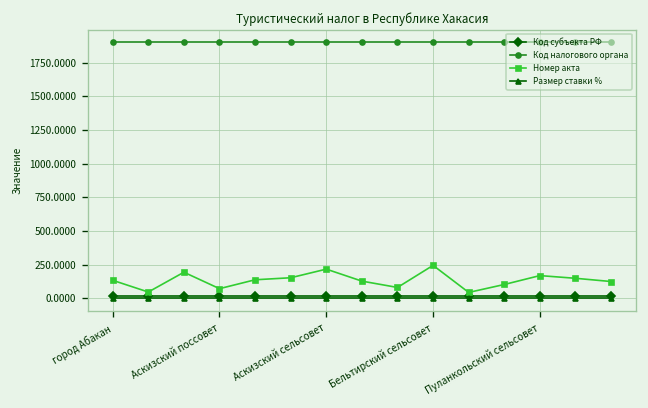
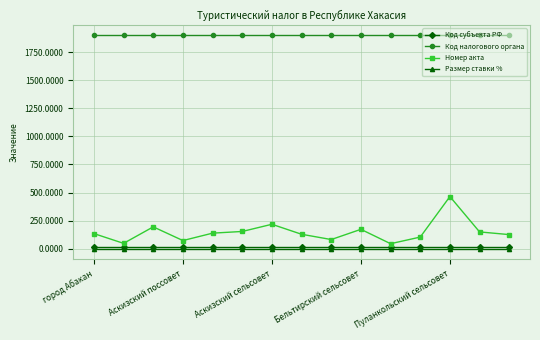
Номер акта, Бельтирский сельсовет: 250 -> 170
Номер акта, Пуланкольский сельсовет: 170 -> 460
